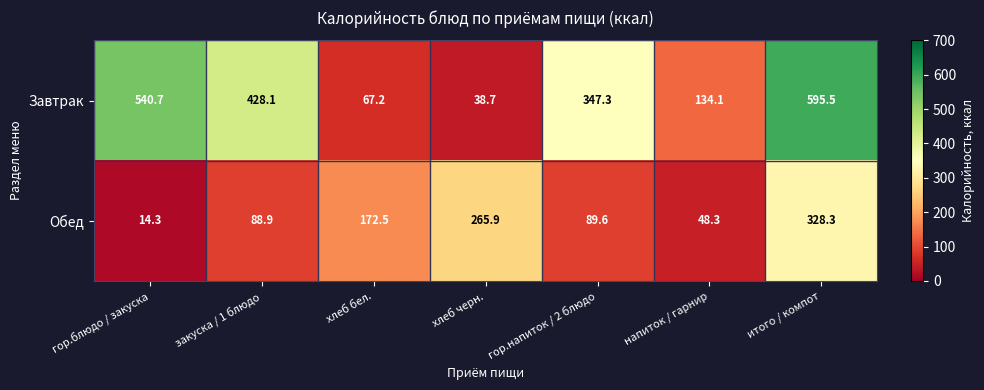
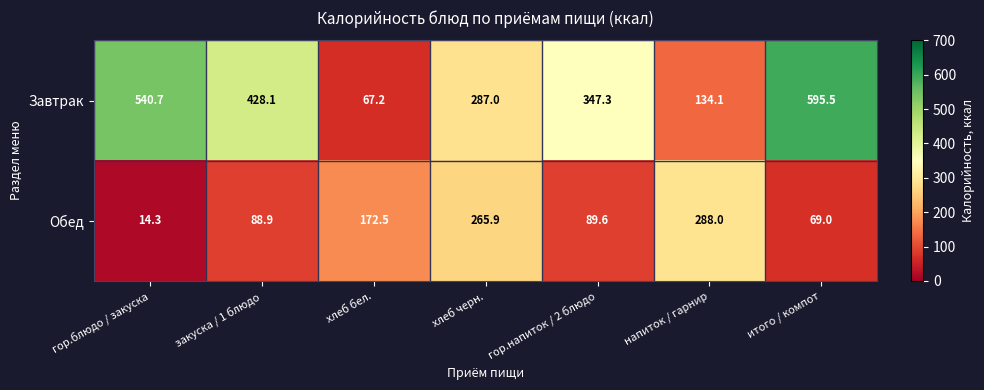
Завтрак, хлеб черн.: 38.7 -> 287.0
Обед, напиток / гарнир: 48.3 -> 288.0
Обед, итого / компот: 328.3 -> 69.0
